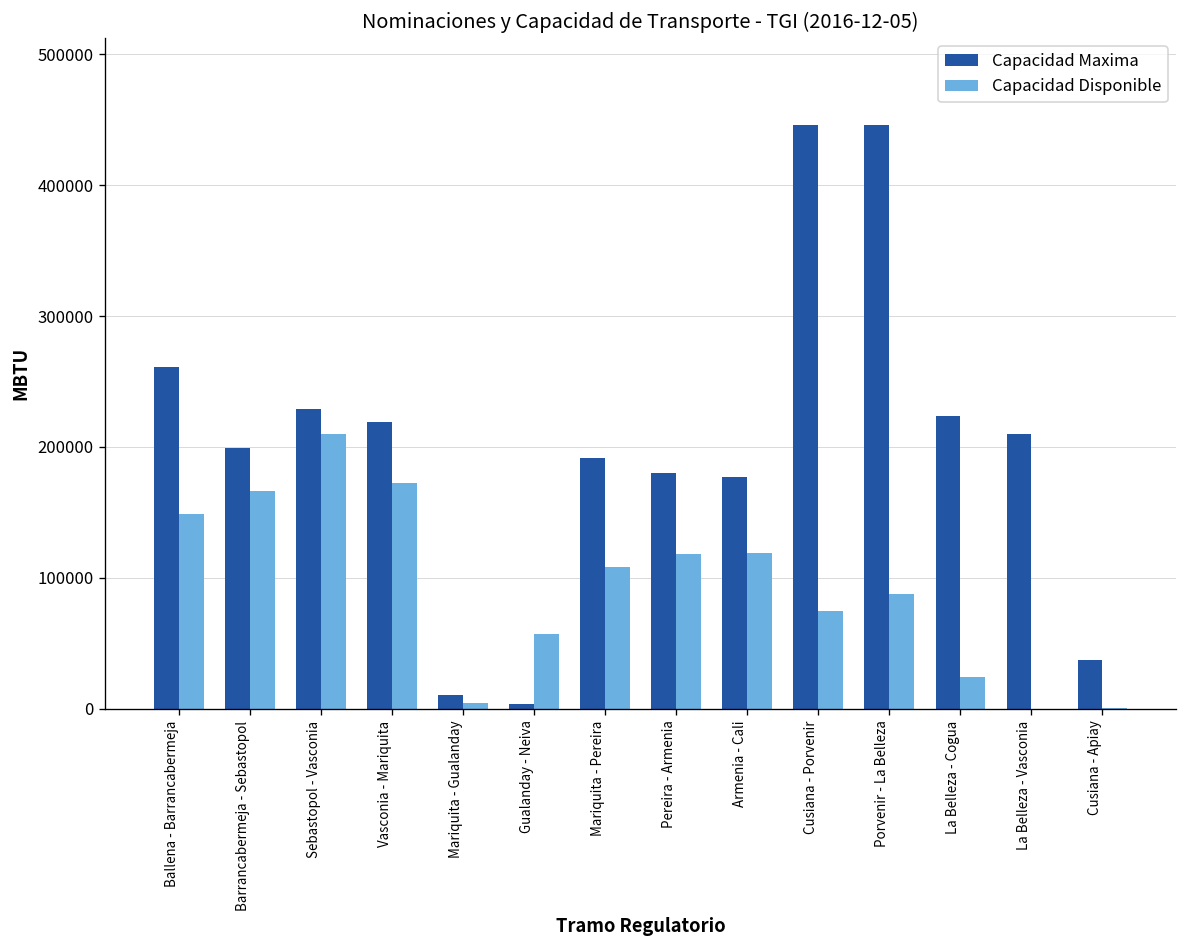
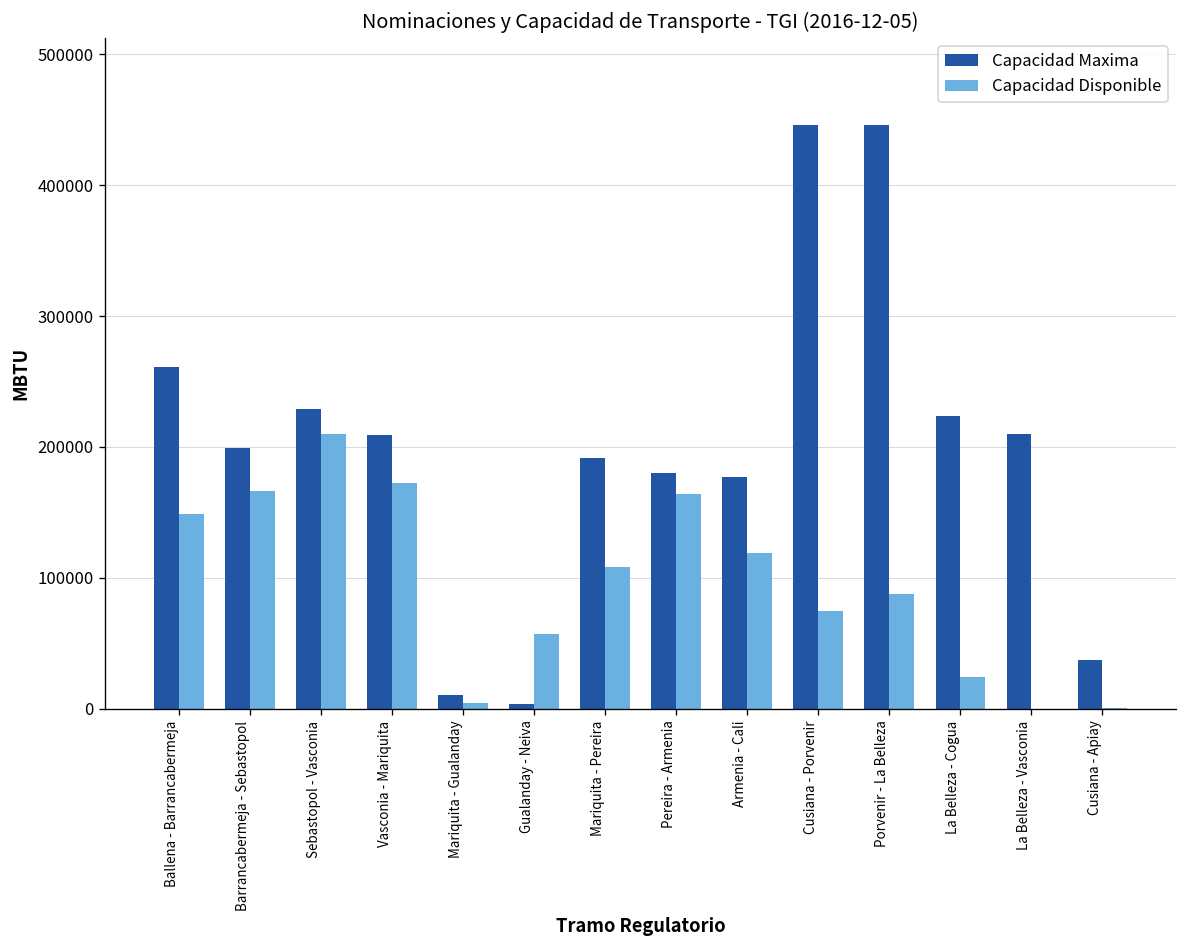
Capacidad Maxima, Vasconia - Mariquita: 219000 -> 209000
Capacidad Disponible, Pereira - Armenia: 118000 -> 164000
